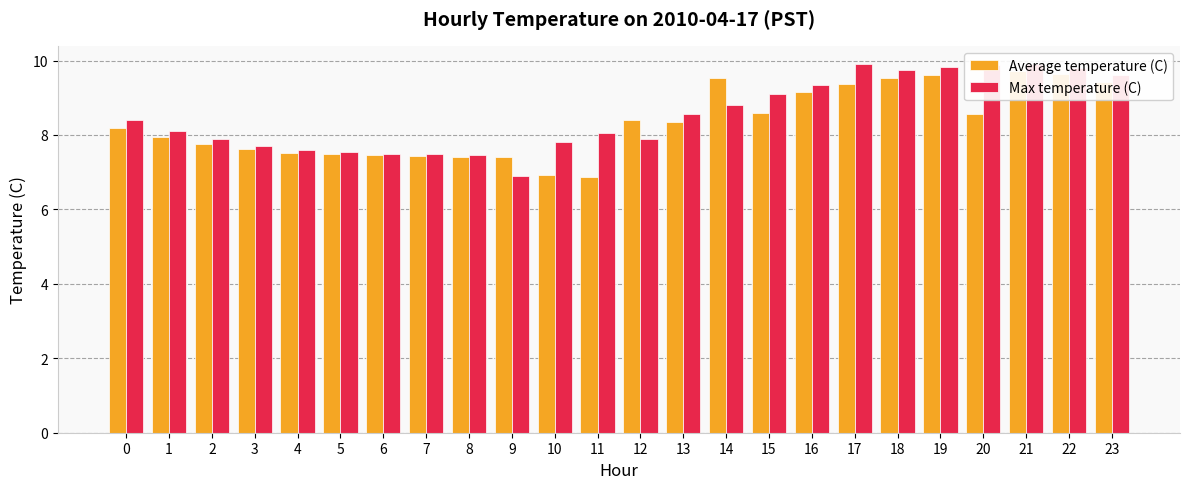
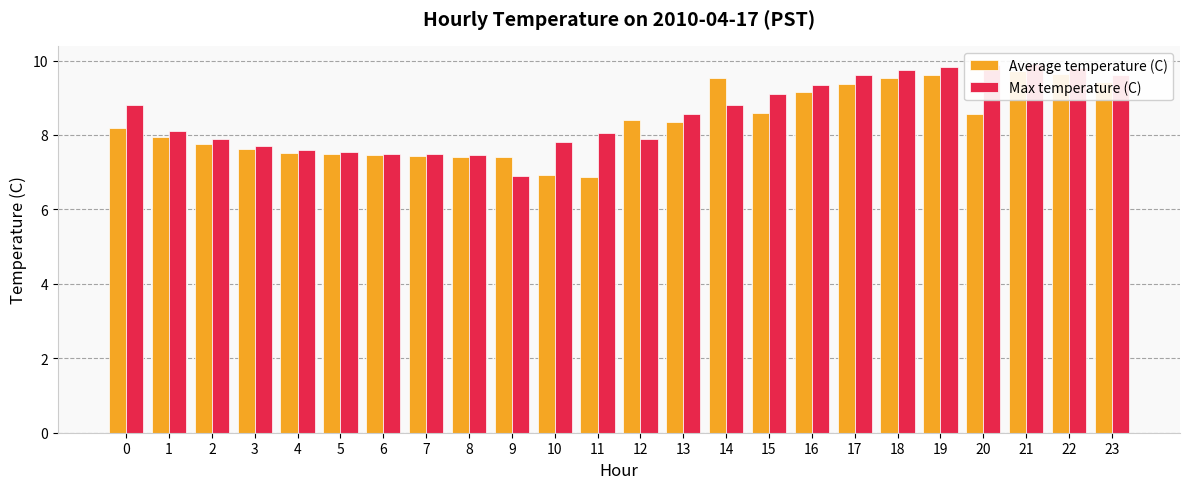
Max temperature (C), 0: 8.4 -> 8.8
Max temperature (C), 17: 9.9 -> 9.6
